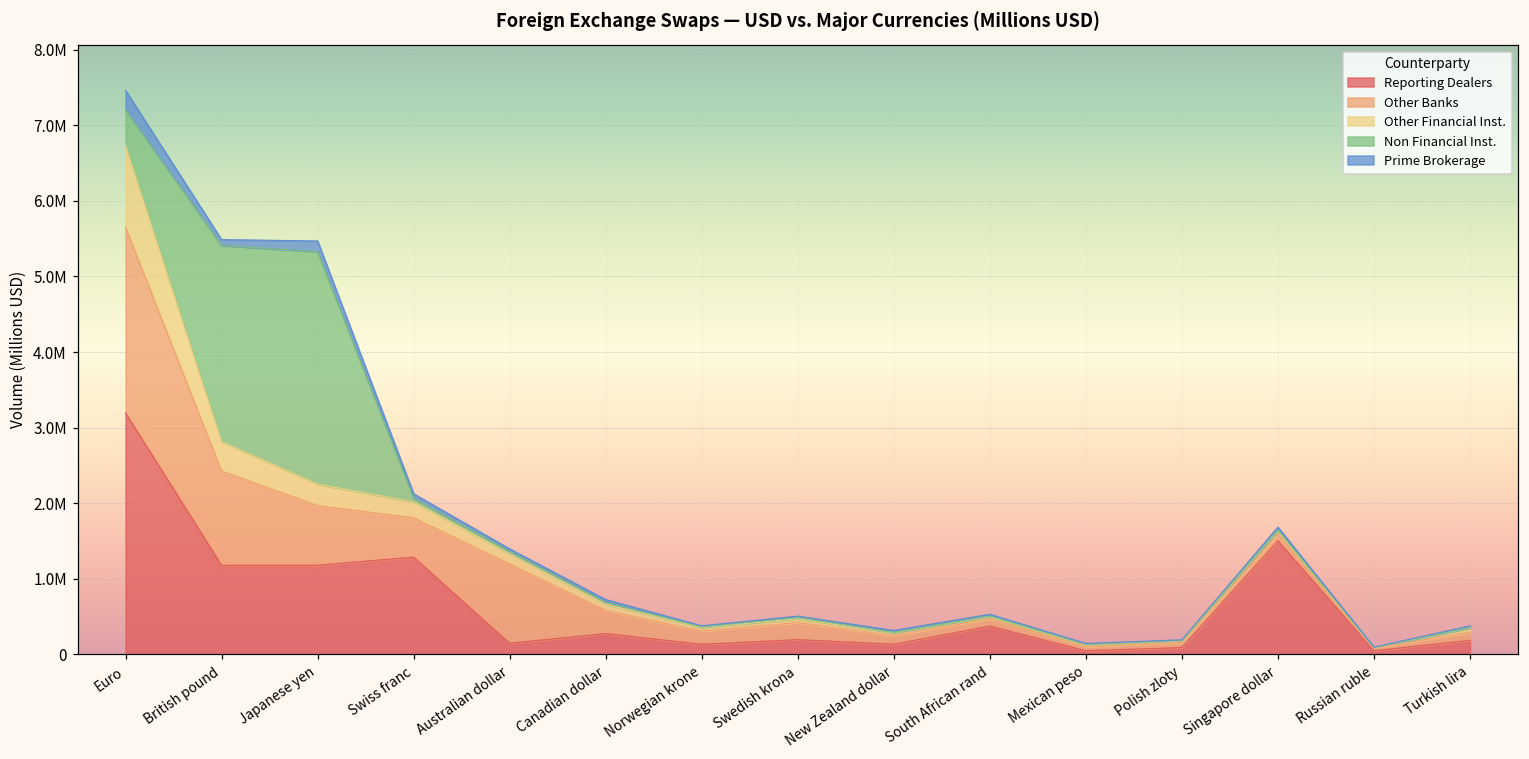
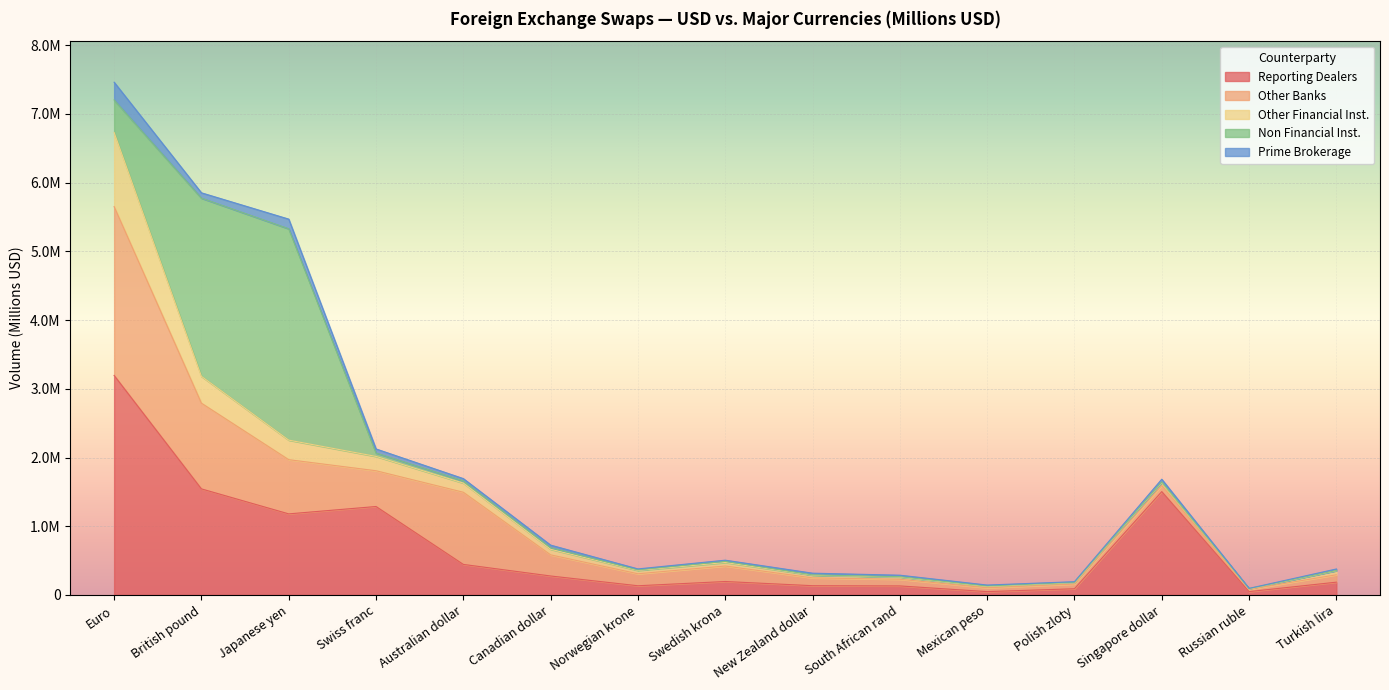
Reporting Dealers, British pound: 1200000 -> 1500000
Reporting Dealers, Australian dollar: 100000 -> 400000
Reporting Dealers, South African rand: 400000 -> 100000
